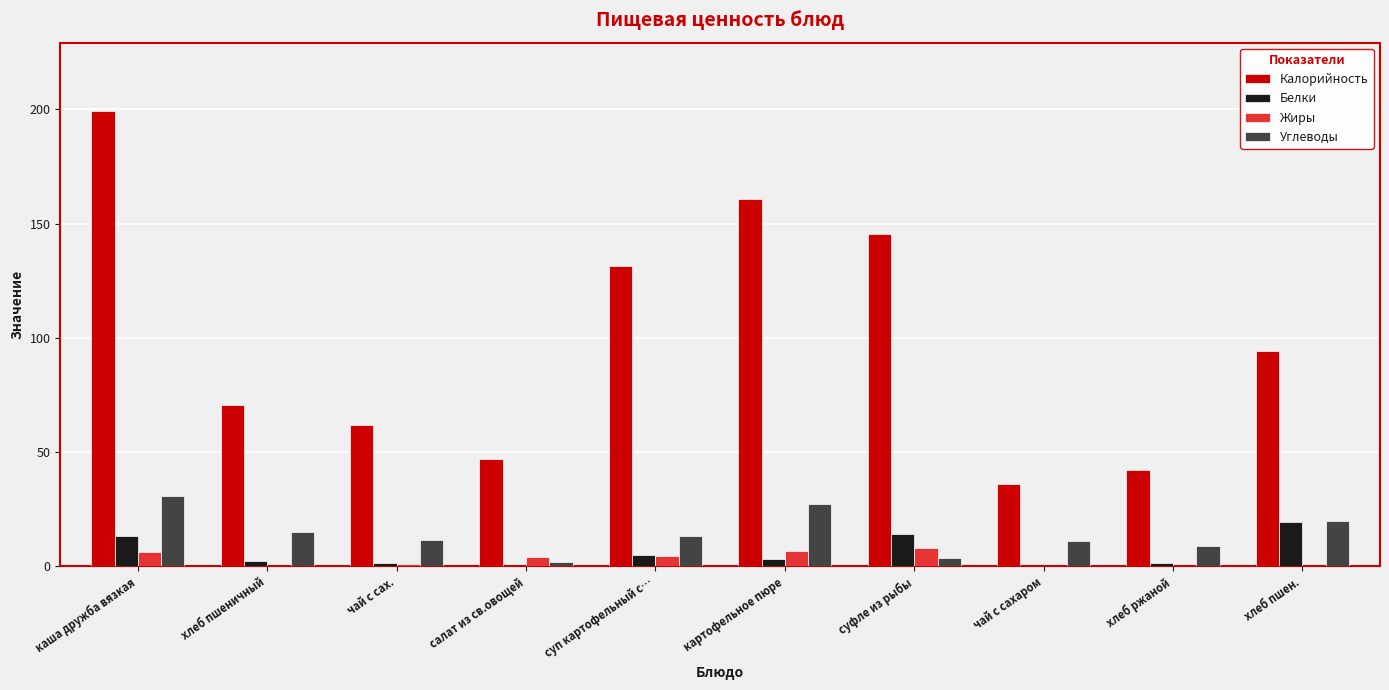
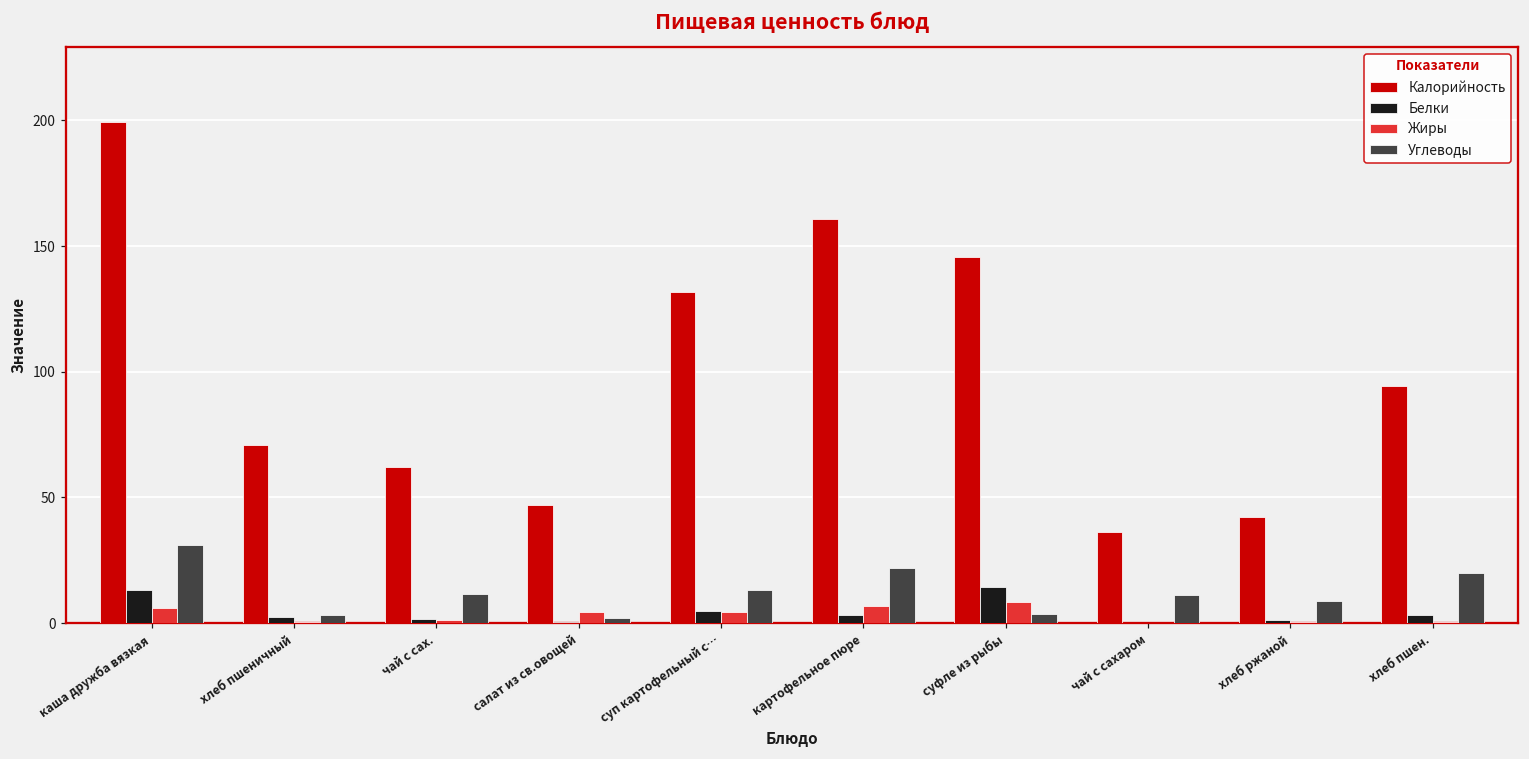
Углеводы, хлеб пшеничный: 15 -> 3
Углеводы, картофельное пюре: 27 -> 22
Белки, хлеб пшен.: 20 -> 3
